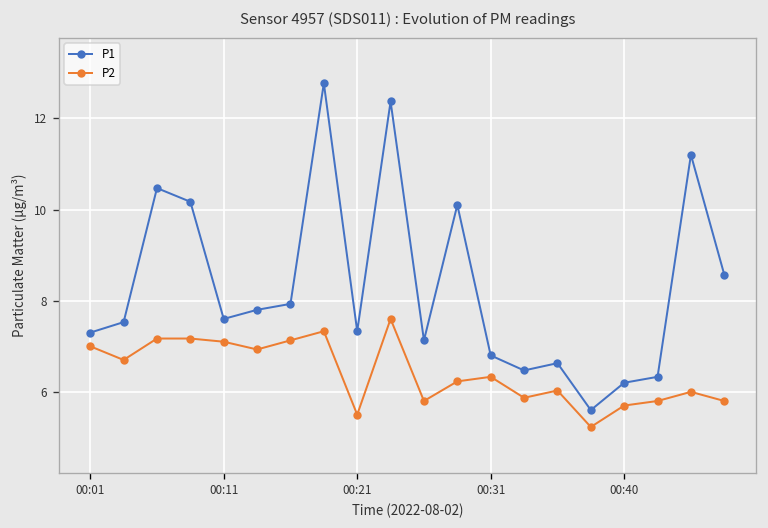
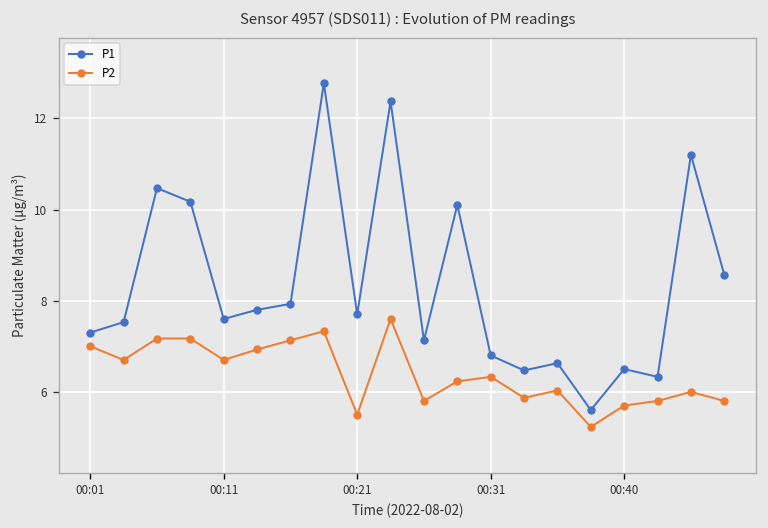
P2, 00:11: 7.1 -> 6.7
P1, 00:21: 7.3 -> 7.7
P1, 00:40: 6.2 -> 6.5
